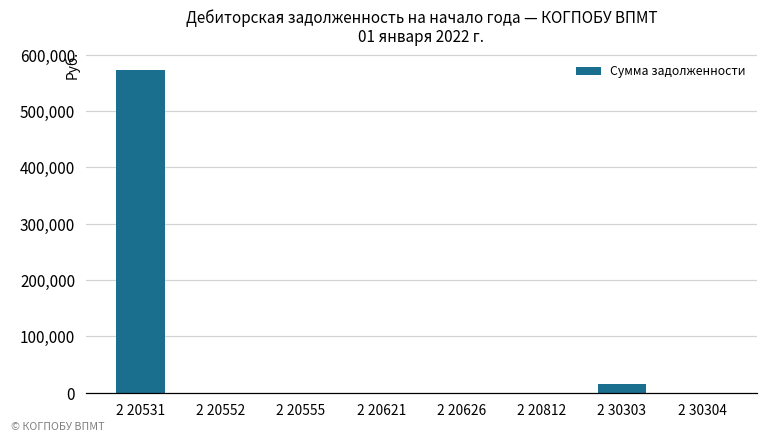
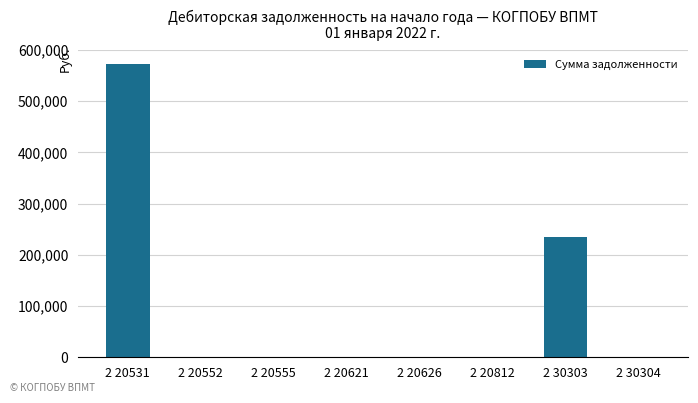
2 30303: 10,000 -> 240,000
